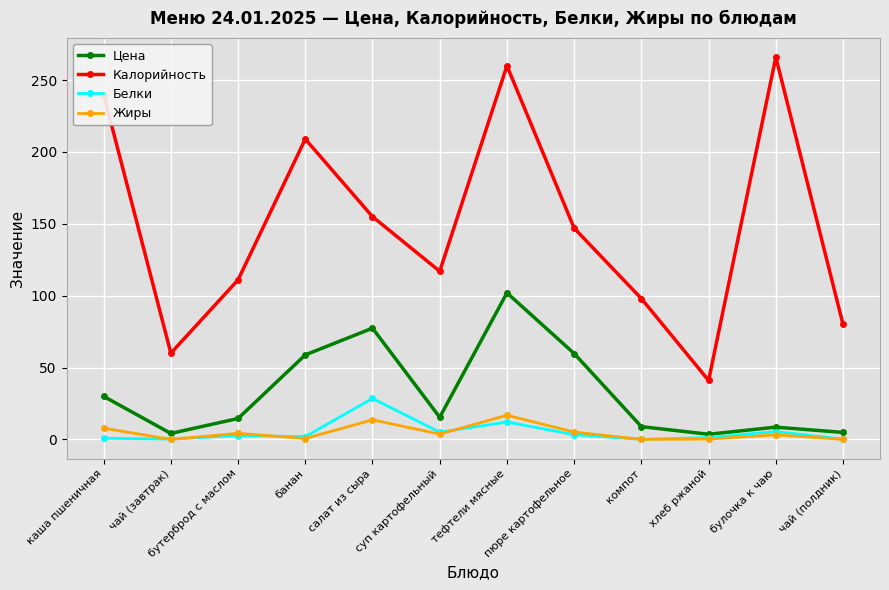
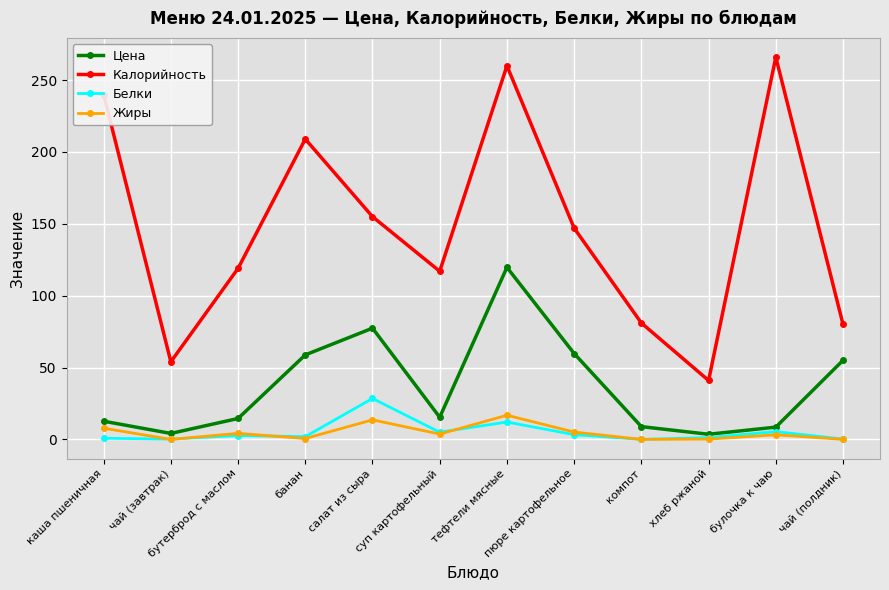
Цена, каша пшеничная: 30 -> 13
Калорийность, чай (завтрак): 60 -> 54
Калорийность, бутерброд с маслом: 111 -> 119
Цена, тефтели мясные: 102 -> 120
Калорийность, компот: 98 -> 81
Цена, чай (полдник): 5 -> 55
